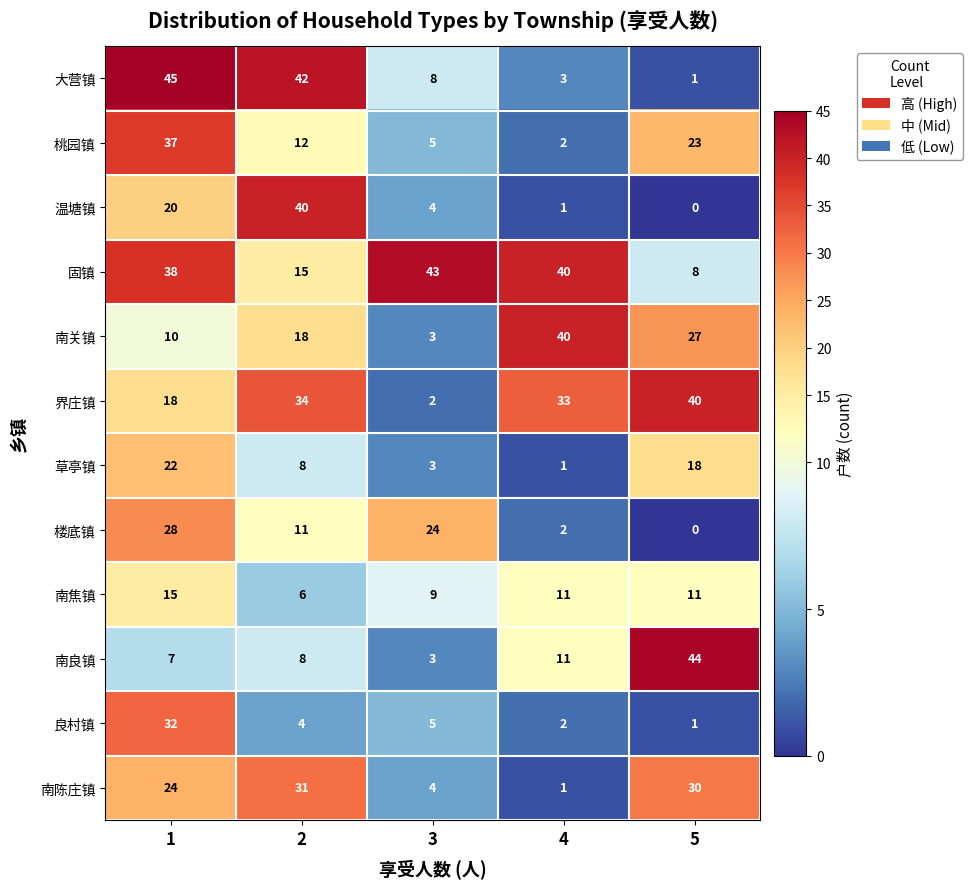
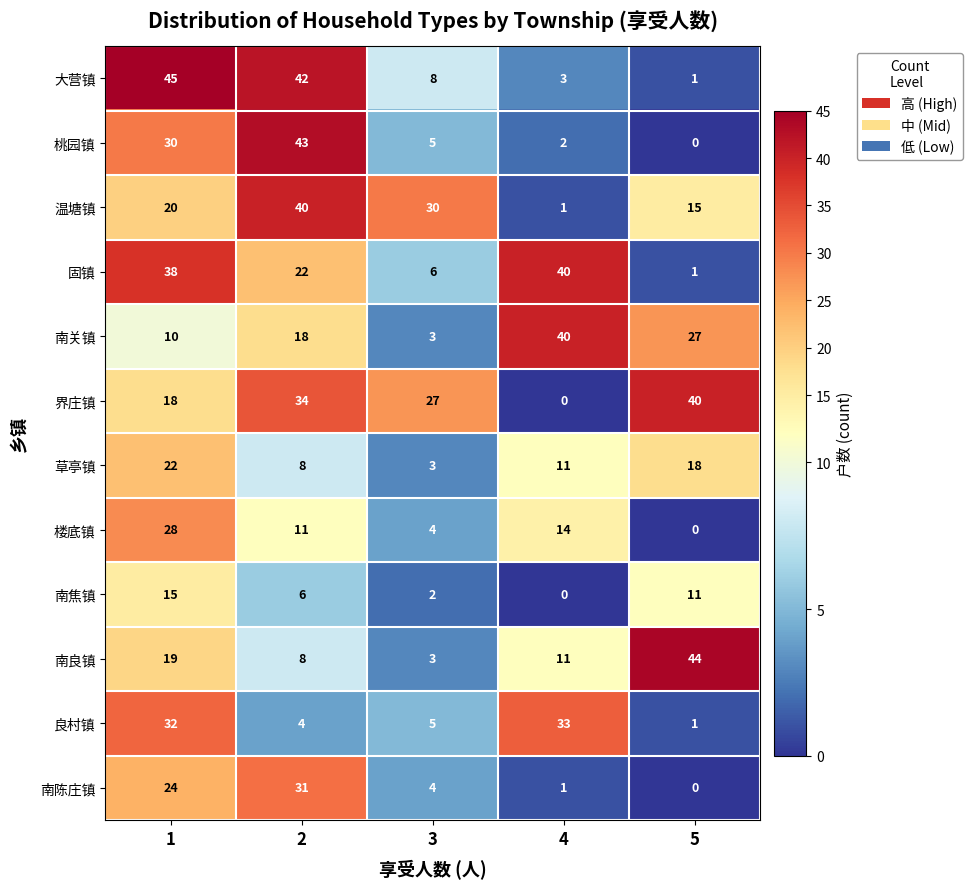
桃园镇, 1: 37 -> 30
桃园镇, 2: 12 -> 43
桃园镇, 5: 23 -> 0
温塘镇, 3: 4 -> 30
温塘镇, 5: 0 -> 15
固镇, 2: 15 -> 22
固镇, 3: 43 -> 6
固镇, 5: 8 -> 1
界庄镇, 3: 2 -> 27
界庄镇, 4: 33 -> 0
草亭镇, 4: 1 -> 11
楼底镇, 3: 24 -> 4
楼底镇, 4: 2 -> 14
南焦镇, 3: 9 -> 2
南焦镇, 4: 11 -> 0
南良镇, 1: 7 -> 19
良村镇, 4: 2 -> 33
南陈庄镇, 5: 30 -> 0
